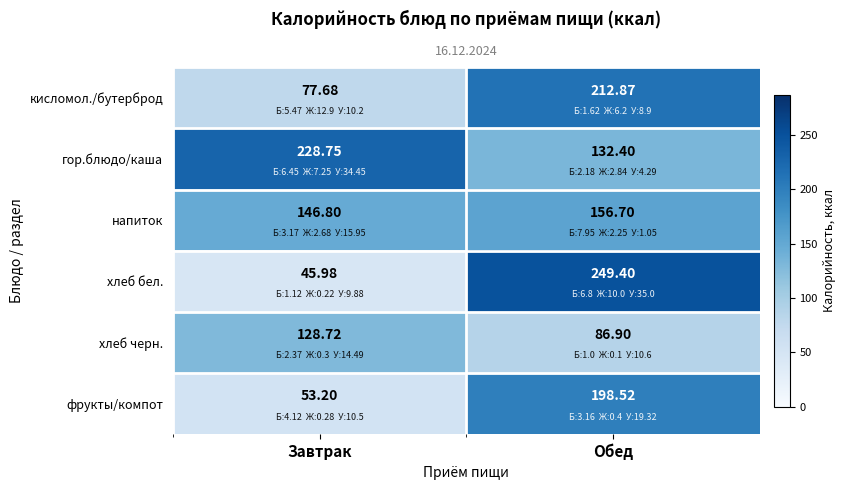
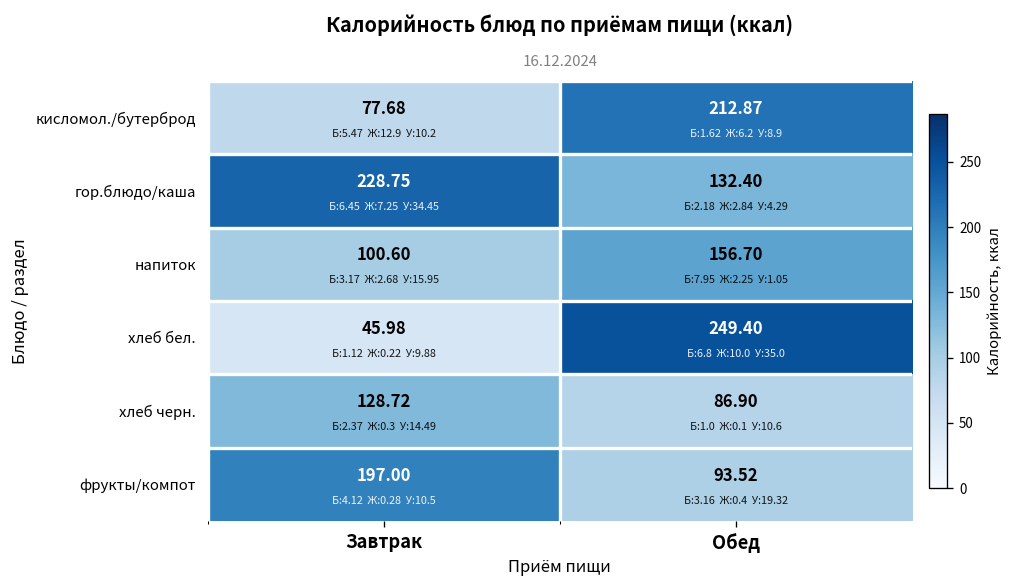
напиток, Завтрак: 146.80 -> 100.60
фрукты/компот, Завтрак: 53.20 -> 197.00
фрукты/компот, Обед: 198.52 -> 93.52
